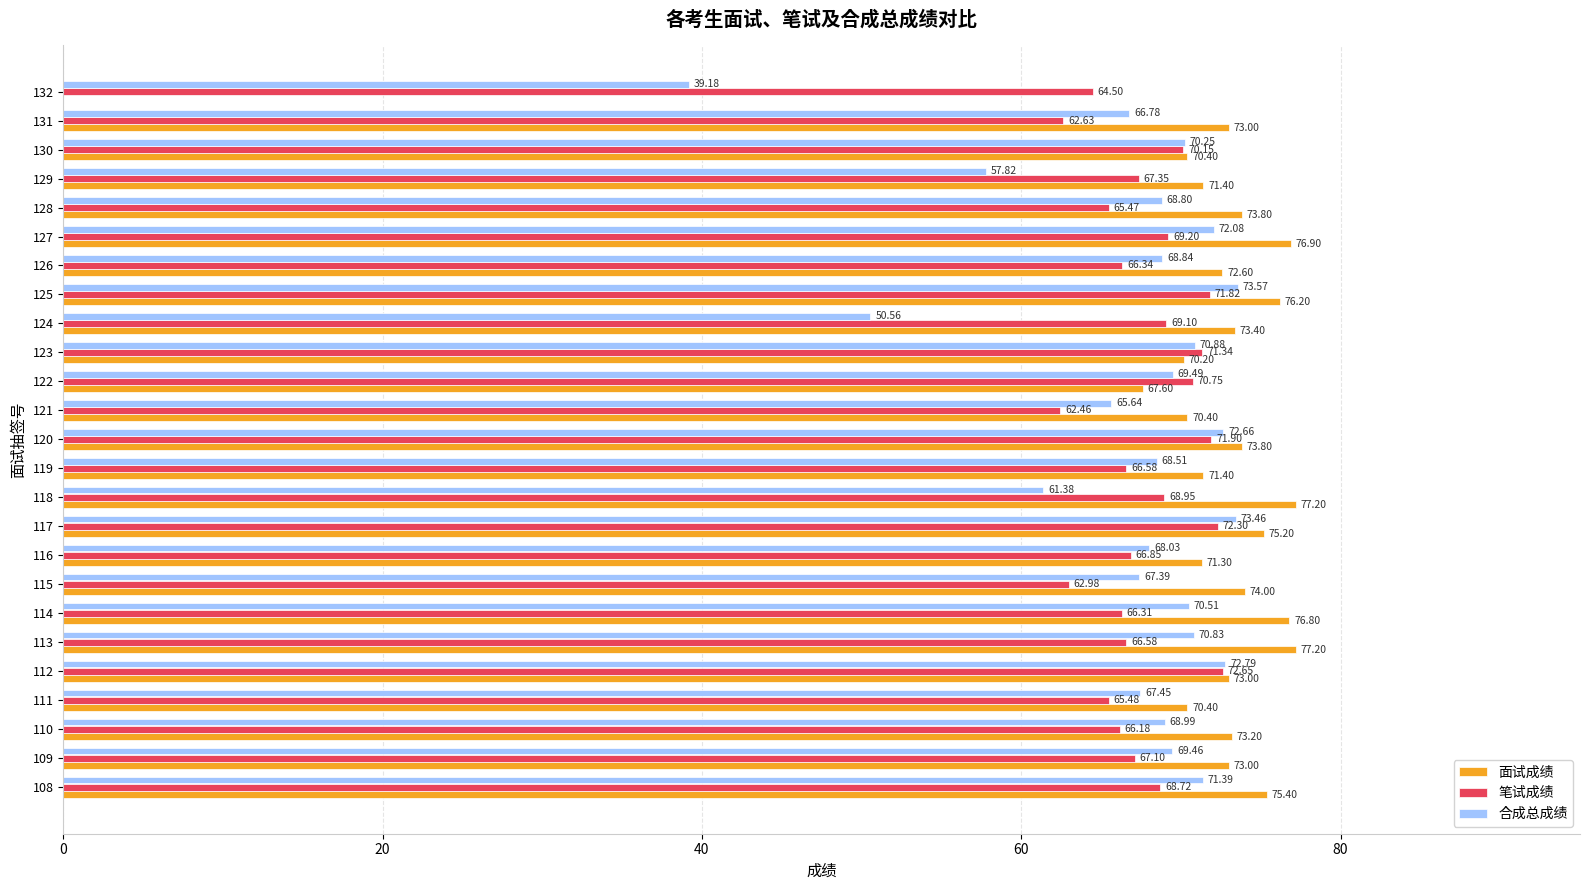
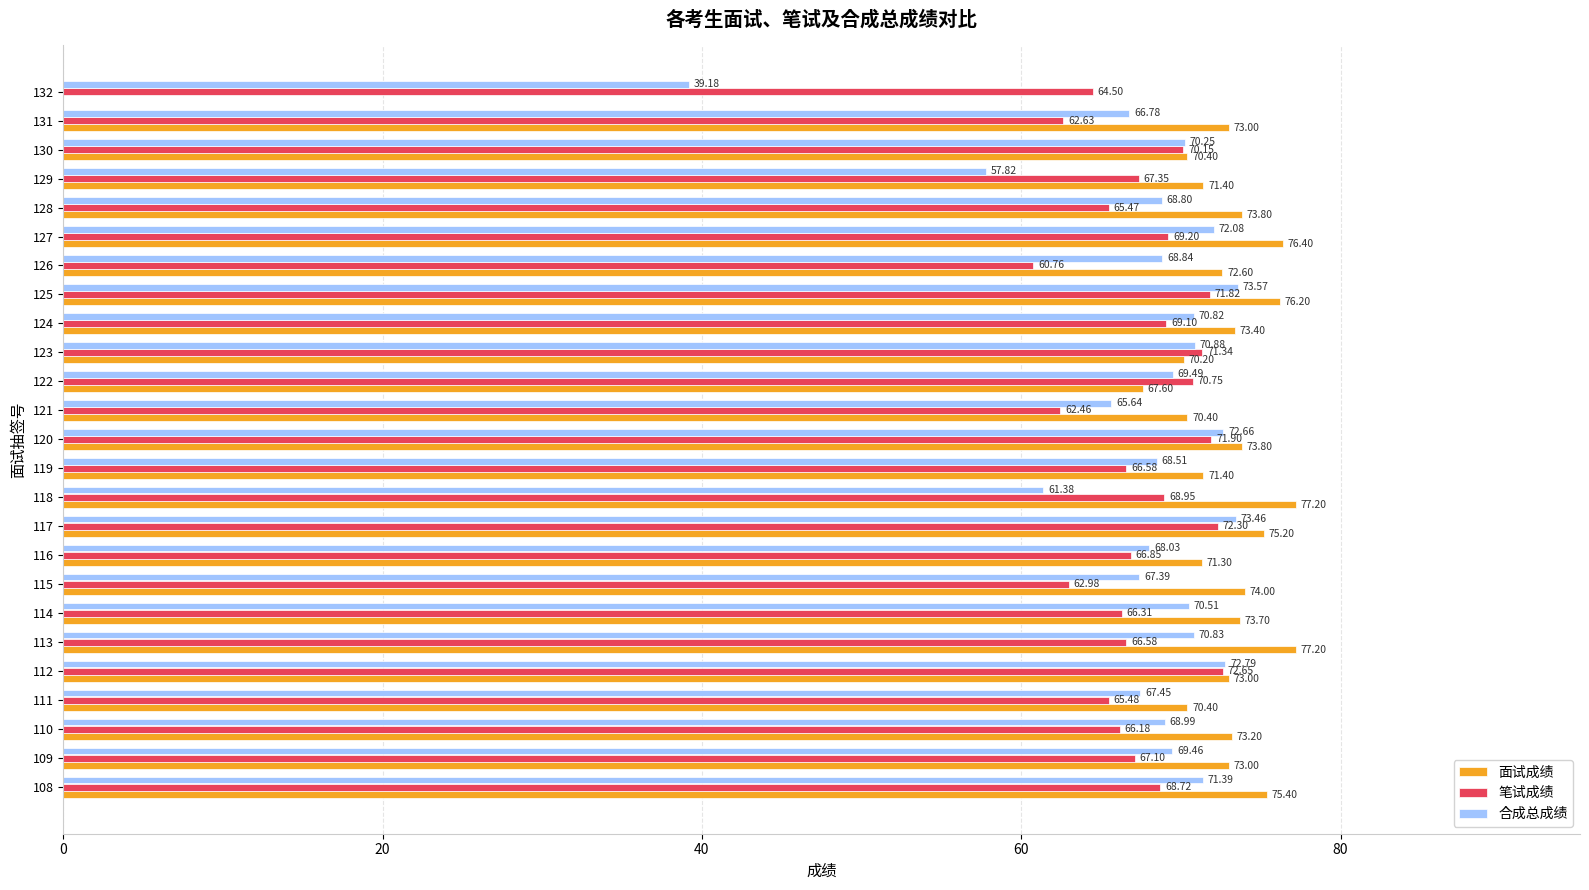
面试成绩, 127: 76.90 -> 76.40
笔试成绩, 126: 66.34 -> 60.76
合成总成绩, 124: 50.56 -> 70.82
面试成绩, 114: 76.80 -> 73.70
